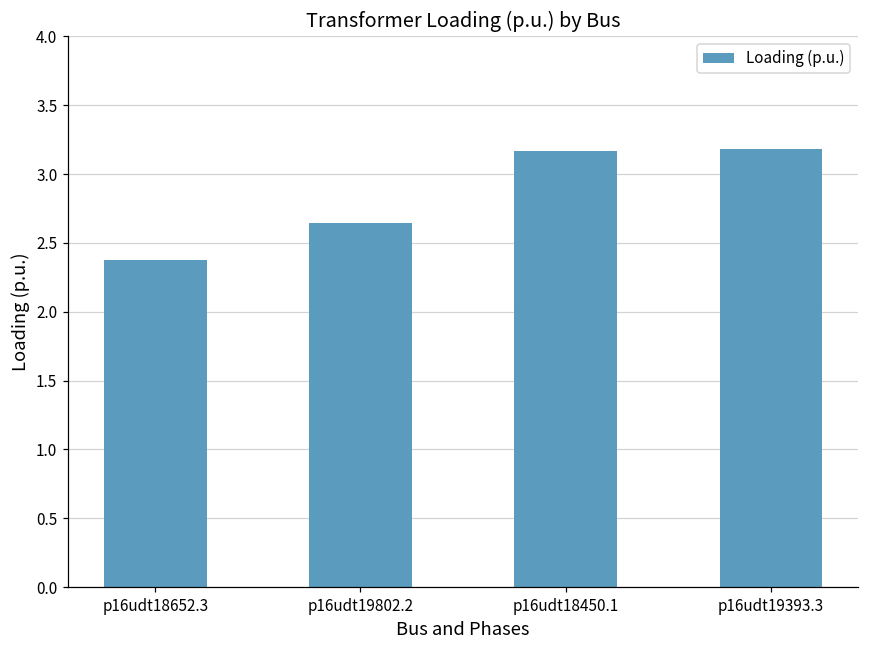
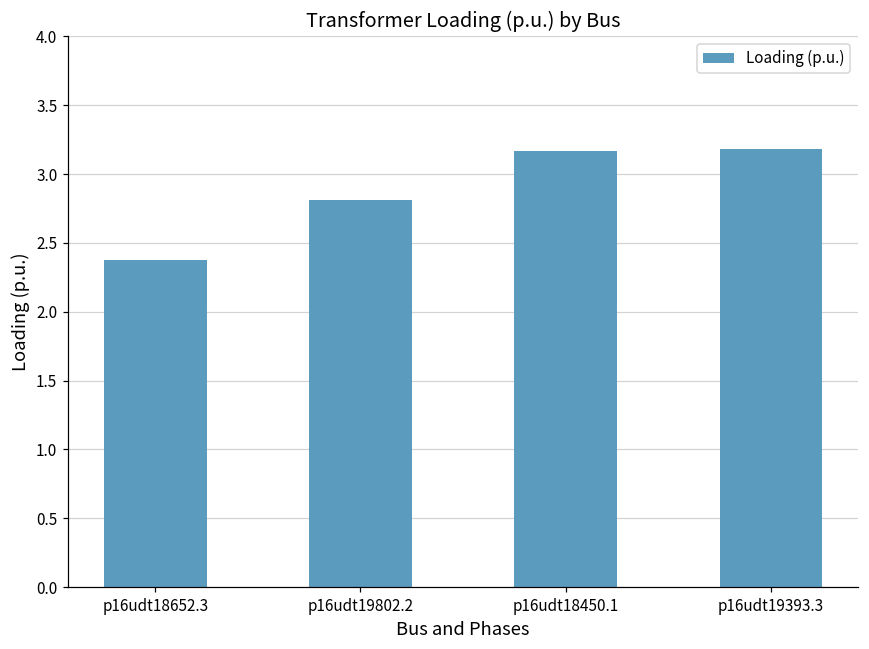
p16udt19802.2: 2.64 -> 2.81
